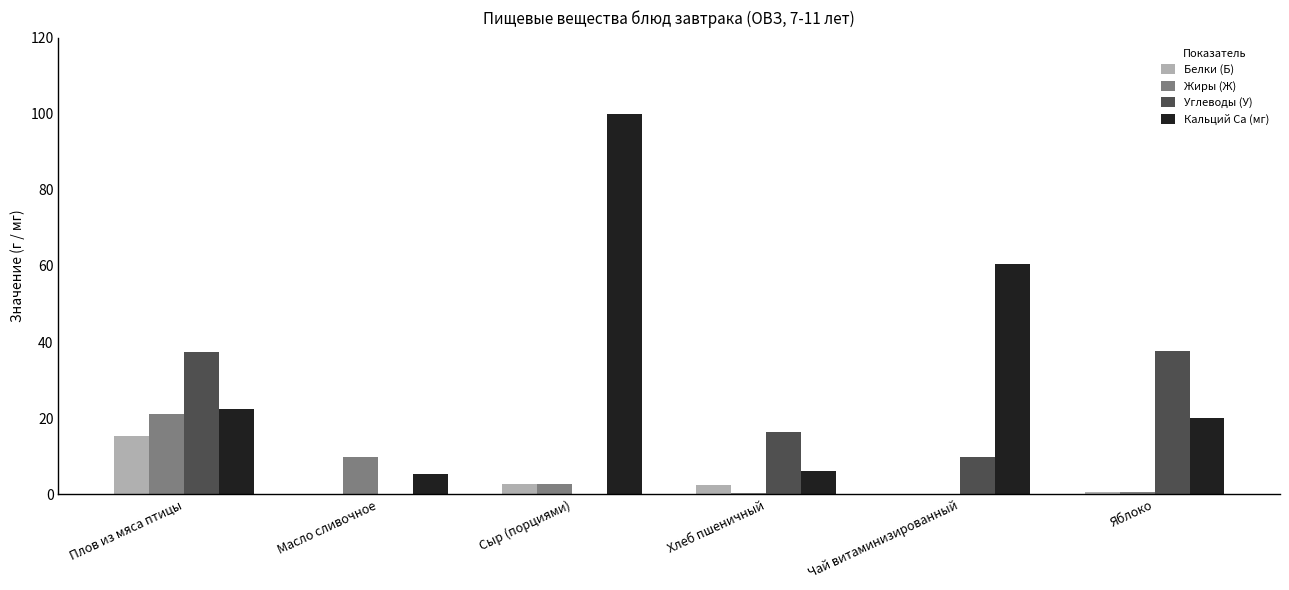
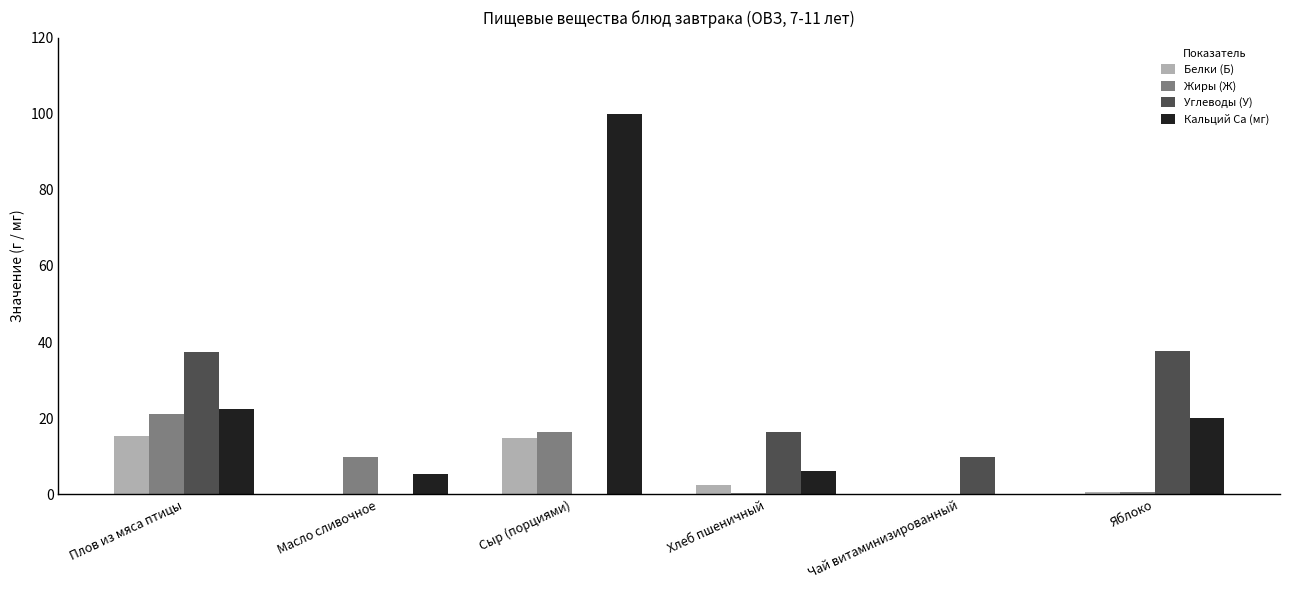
Белки (Б), Сыр (порциями): 3 -> 15
Жиры (Ж), Сыр (порциями): 3 -> 16
Кальций Ca (мг), Чай витаминизированный: 60 -> 0
